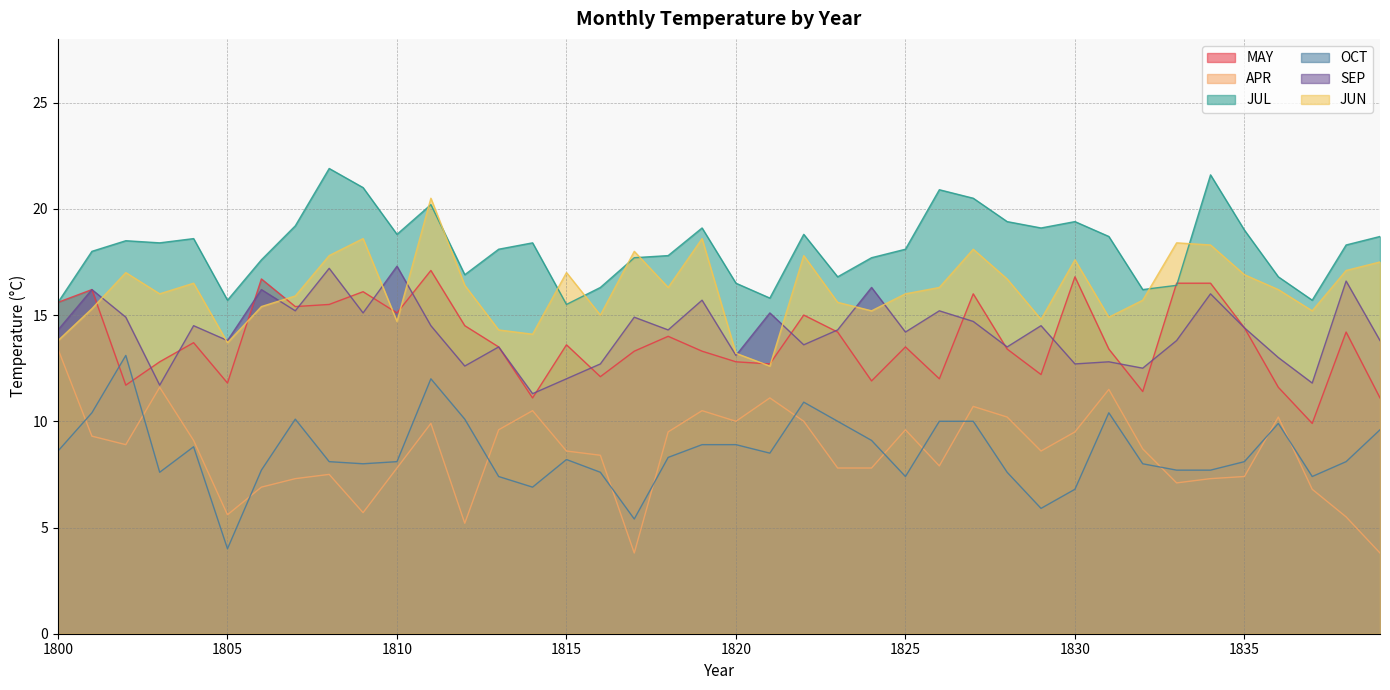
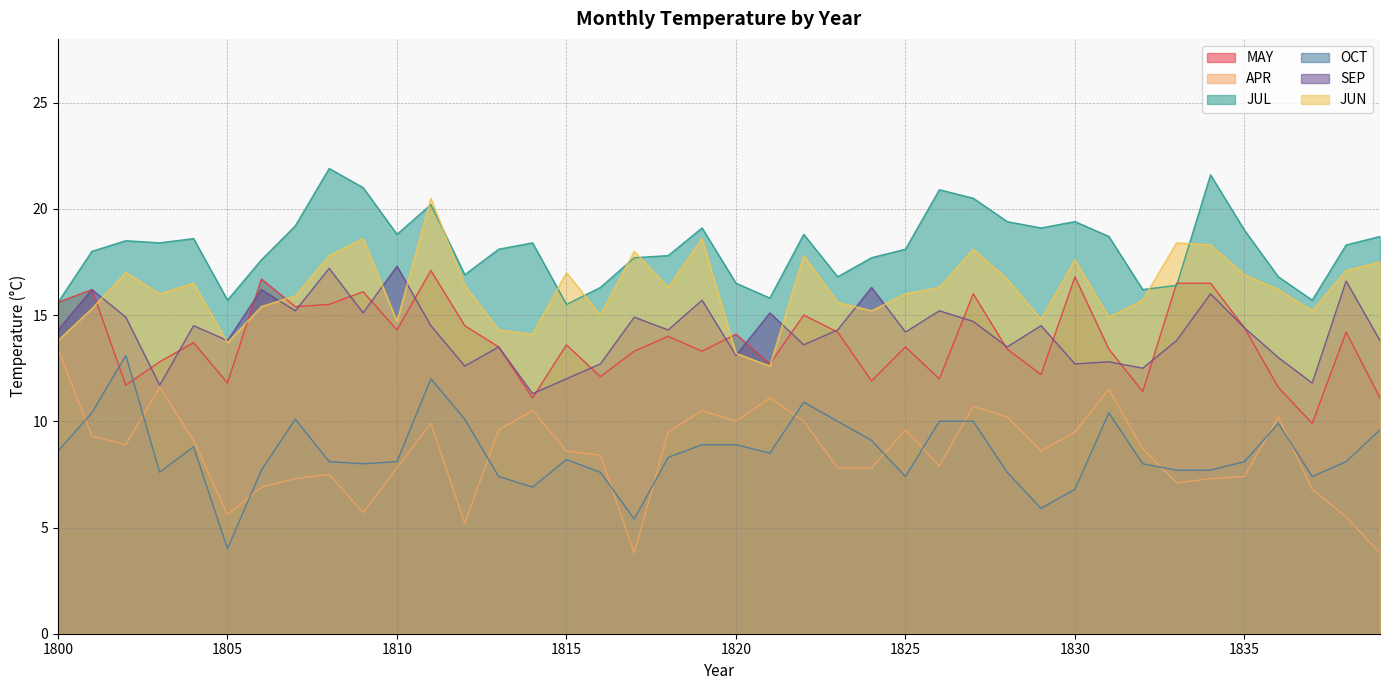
MAY, 1810: 15.1 -> 14.3
MAY, 1820: 12.8 -> 14.1
